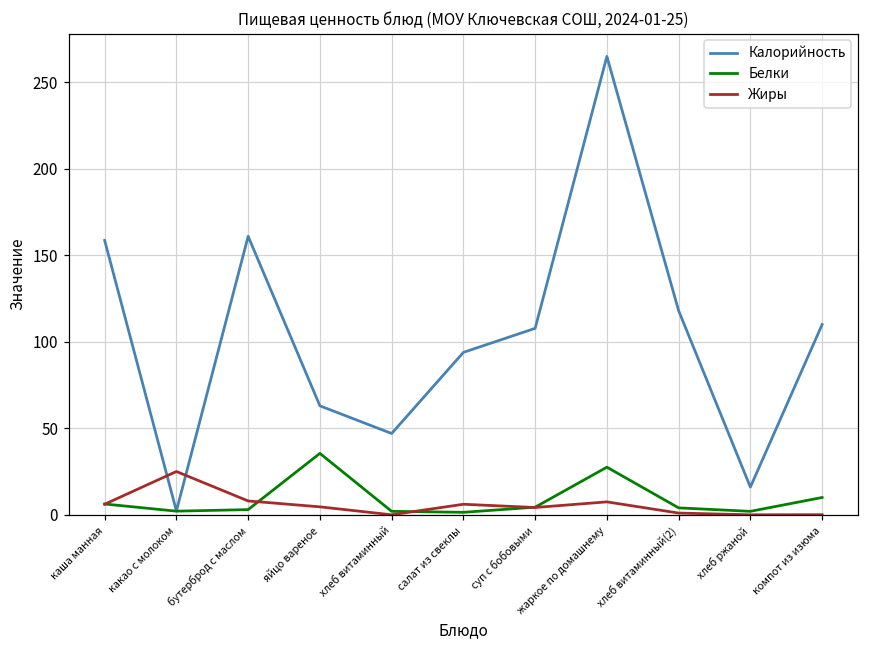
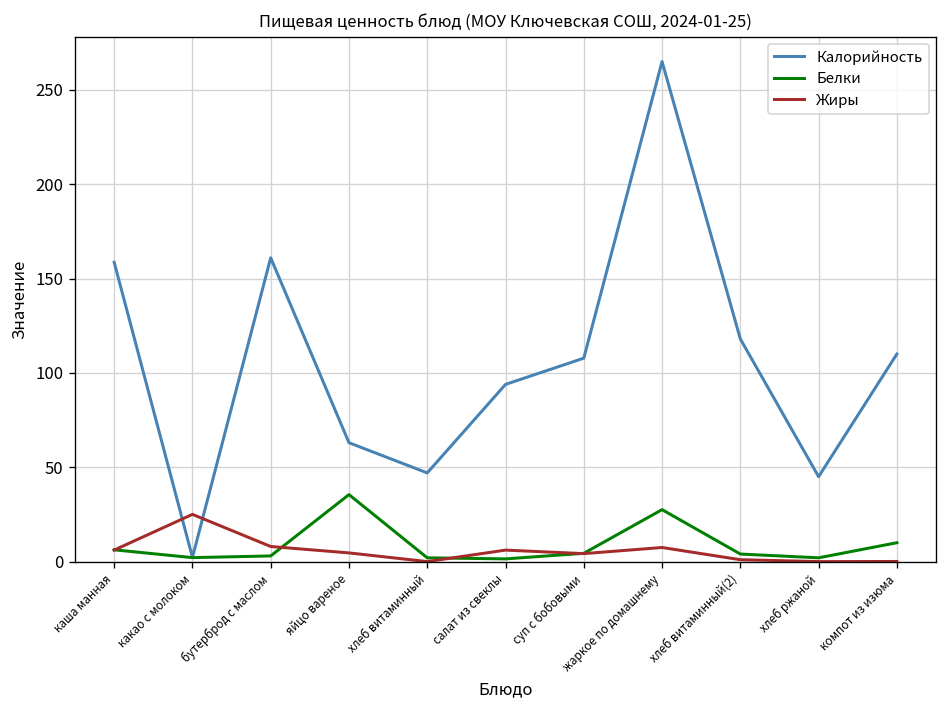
Калорийность, хлеб ржаной: 16 -> 45
